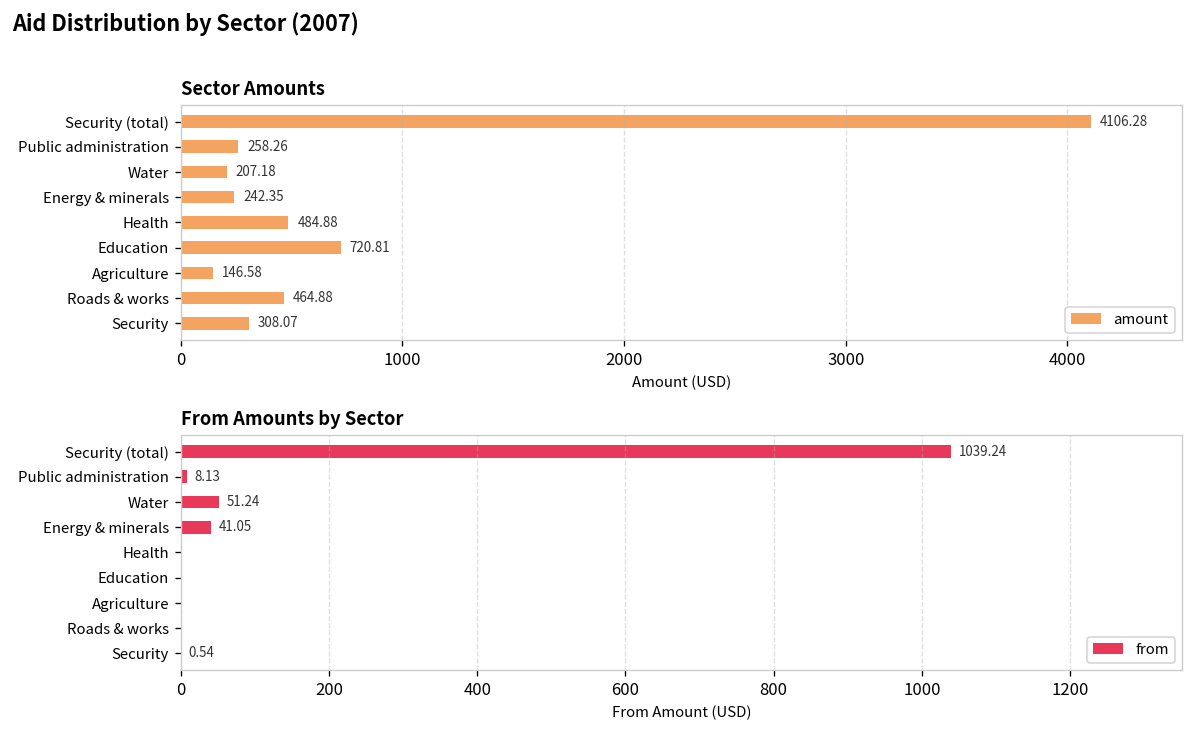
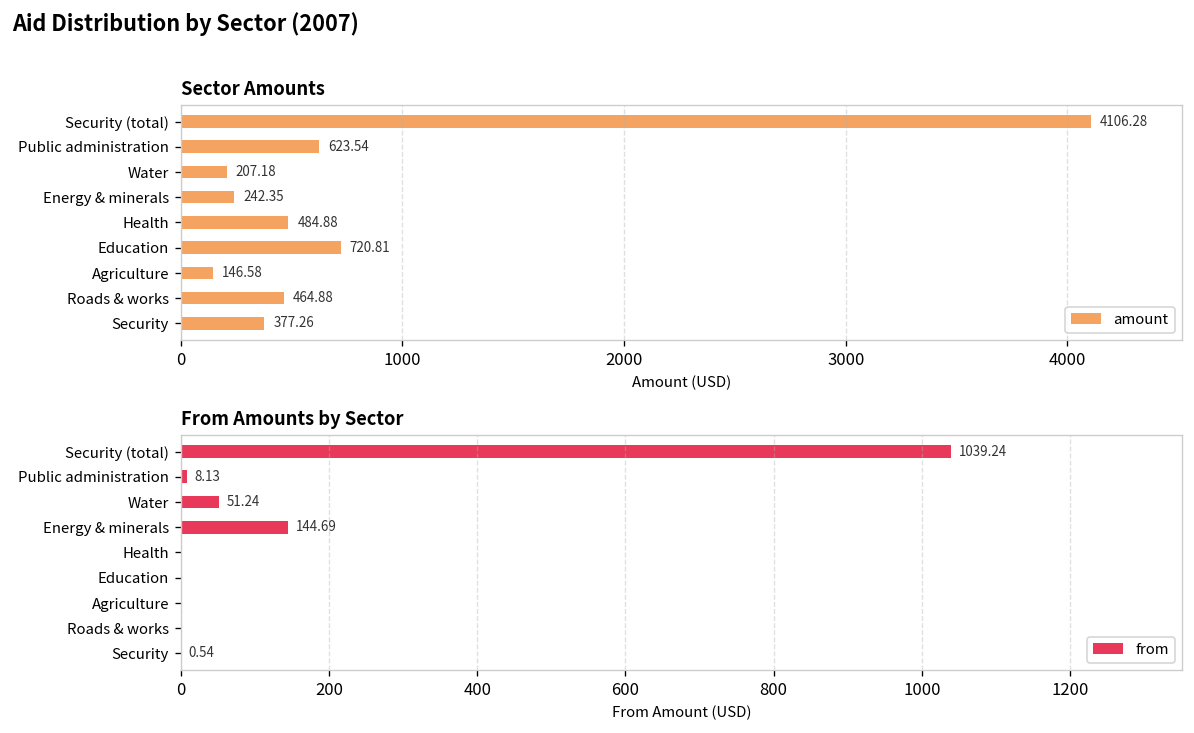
Sector Amounts, Public administration: 258.26 -> 623.54
Sector Amounts, Security: 308.07 -> 377.26
From Amounts by Sector, Energy & minerals: 41.05 -> 144.69
